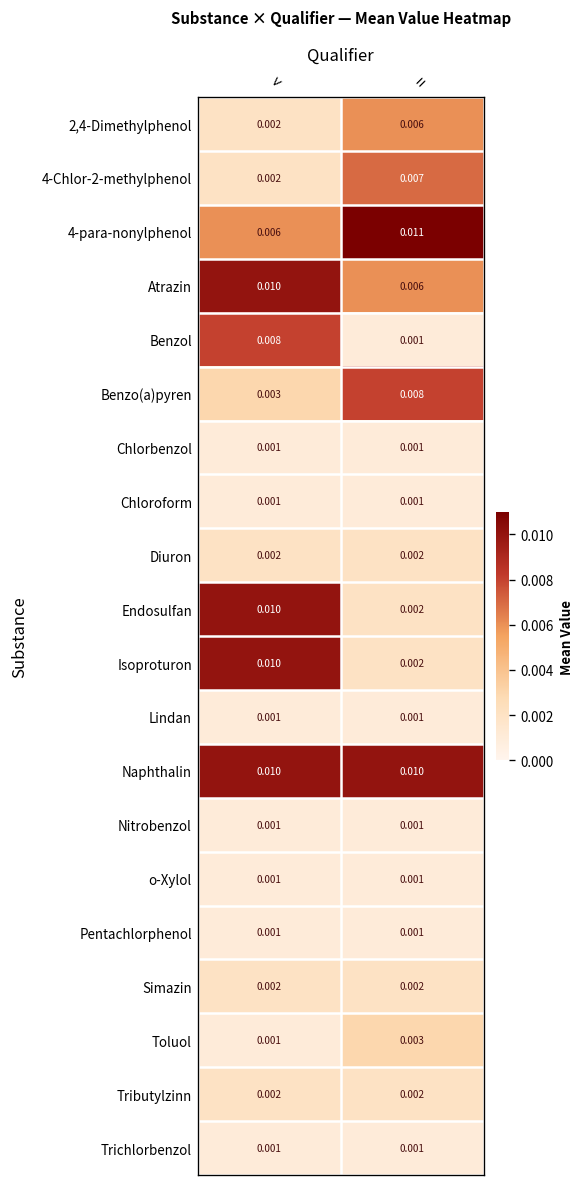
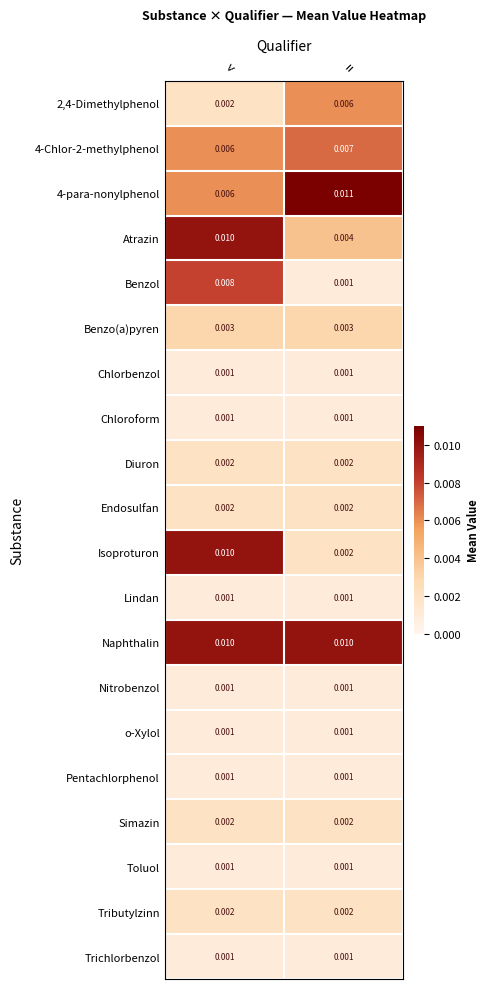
4-Chlor-2-methylphenol, <: 0.002 -> 0.006
Atrazin, =: 0.006 -> 0.004
Benzo(a)pyren, =: 0.008 -> 0.003
Endosulfan, <: 0.010 -> 0.002
Toluol, =: 0.003 -> 0.001
